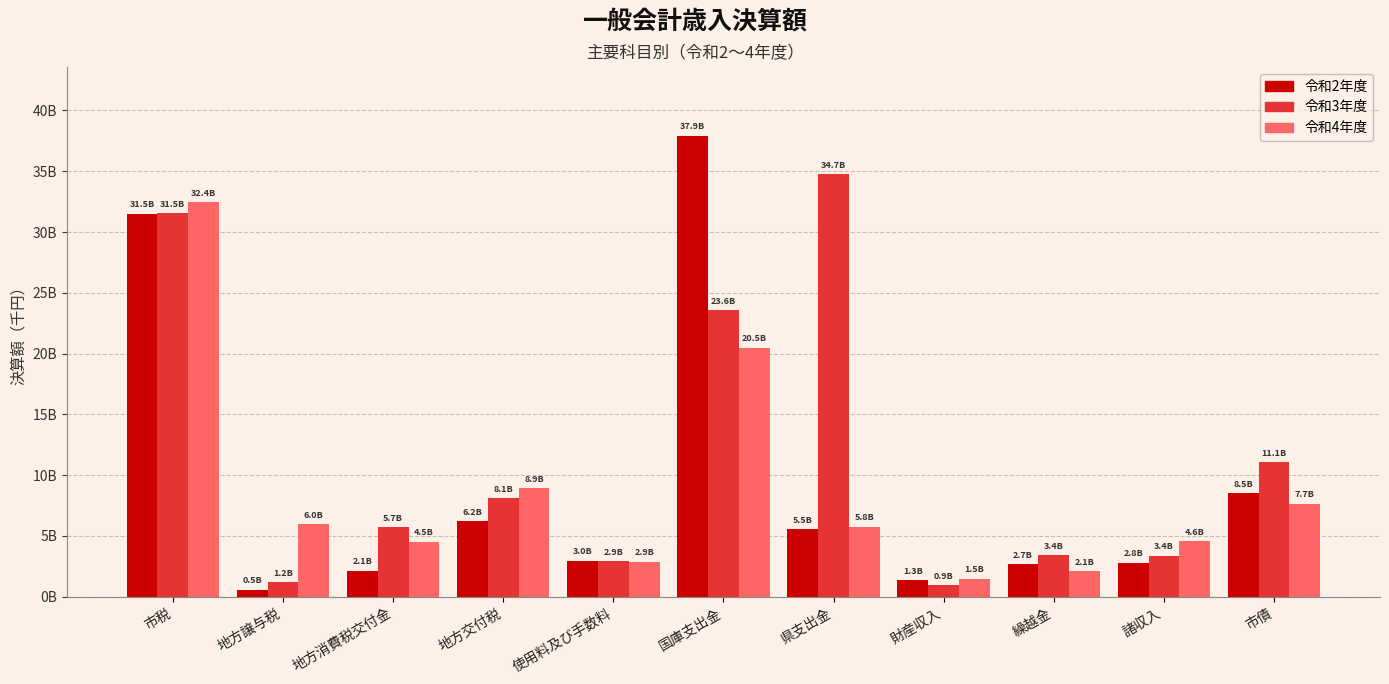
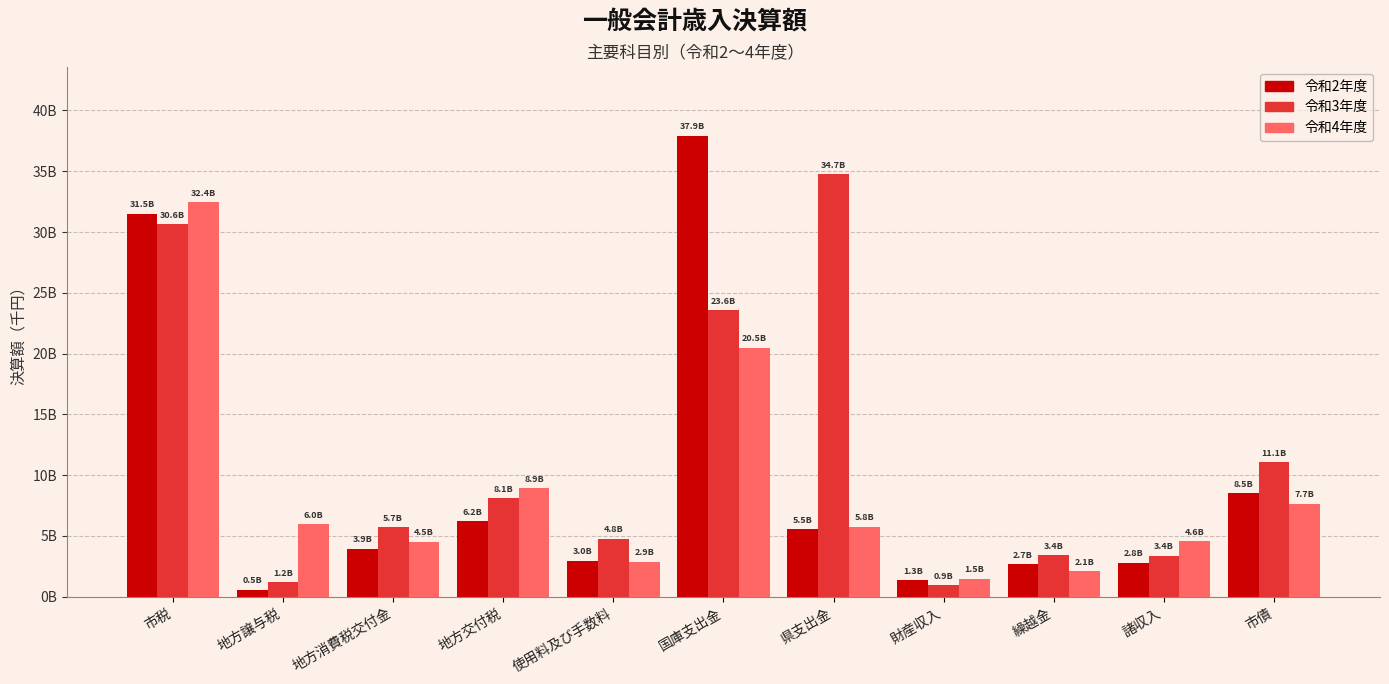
令和3年度, 市税: 31.5B -> 30.6B
令和2年度, 地方消費税交付金: 2.1B -> 3.9B
令和3年度, 使用料及び手数料: 2.9B -> 4.8B
